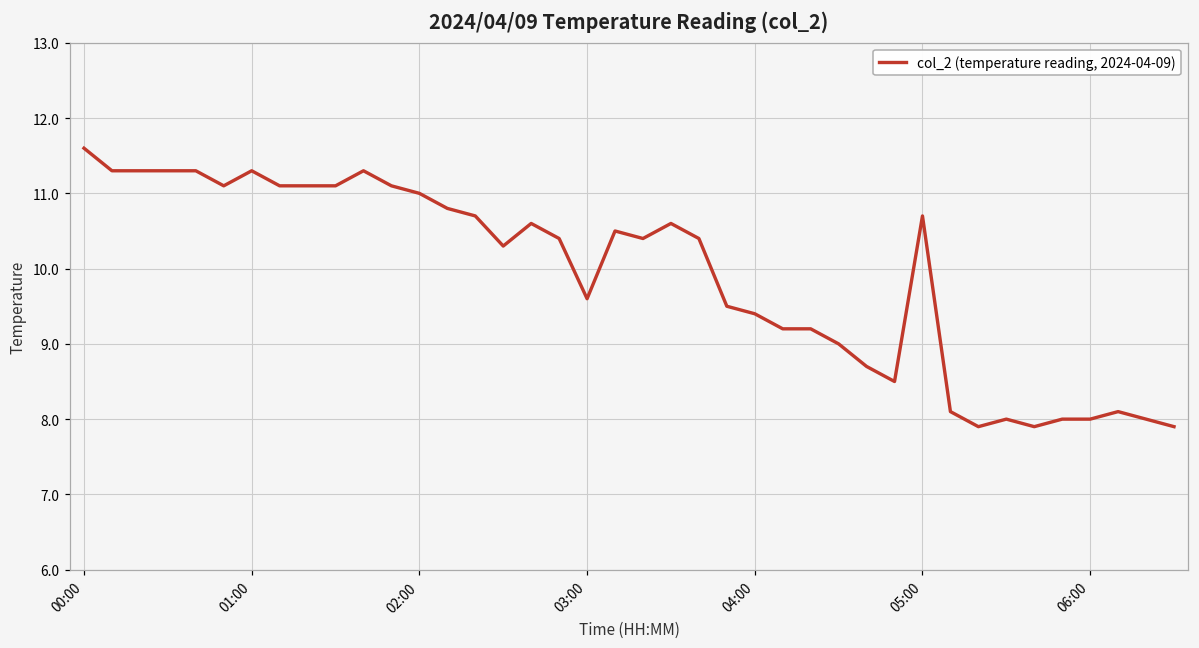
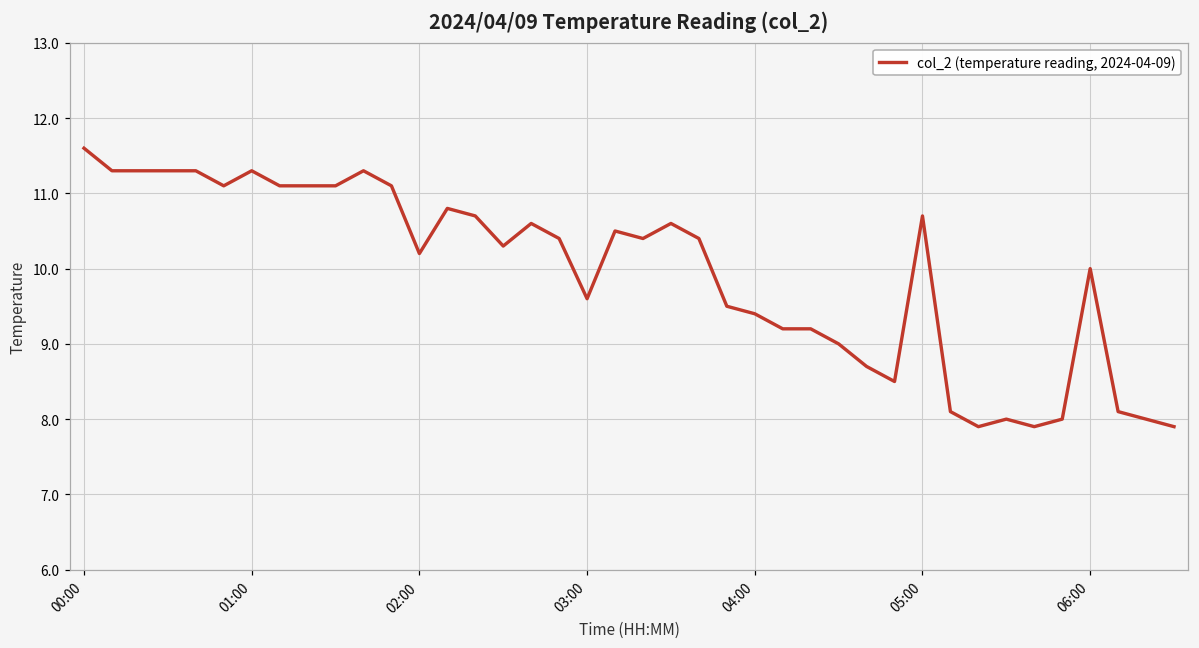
02:00: 11.0 -> 10.2
06:00: 8 -> 10
